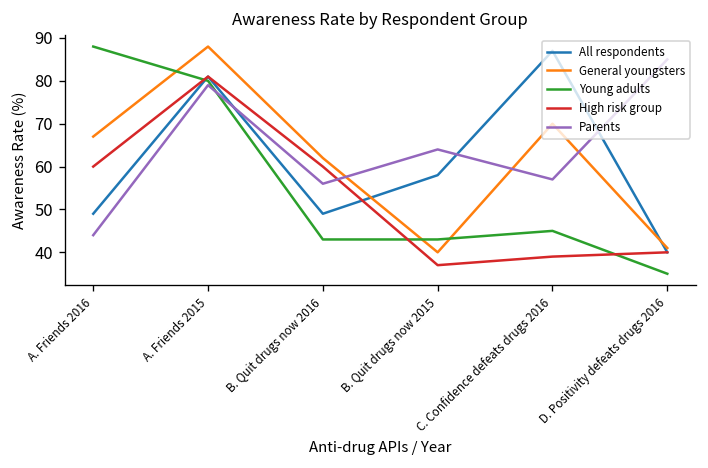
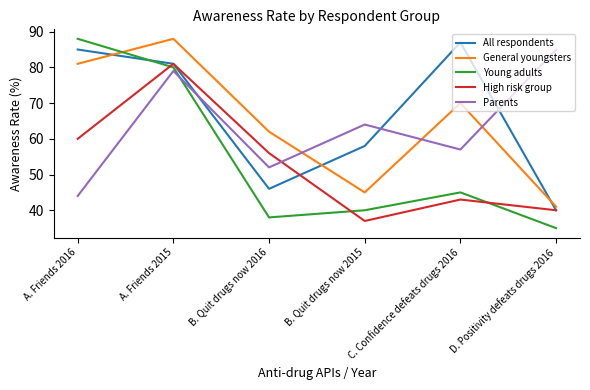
All respondents, A. Friends 2016: 49 -> 85
General youngsters, A. Friends 2016: 67 -> 81
All respondents, B. Quit drugs now 2016: 49 -> 46
Young adults, B. Quit drugs now 2016: 43 -> 38
High risk group, B. Quit drugs now 2016: 60 -> 56
Parents, B. Quit drugs now 2016: 56 -> 52
General youngsters, B. Quit drugs now 2015: 40 -> 45
Young adults, B. Quit drugs now 2015: 43 -> 40
High risk group, C. Confidence defeats drugs 2016: 39 -> 43
